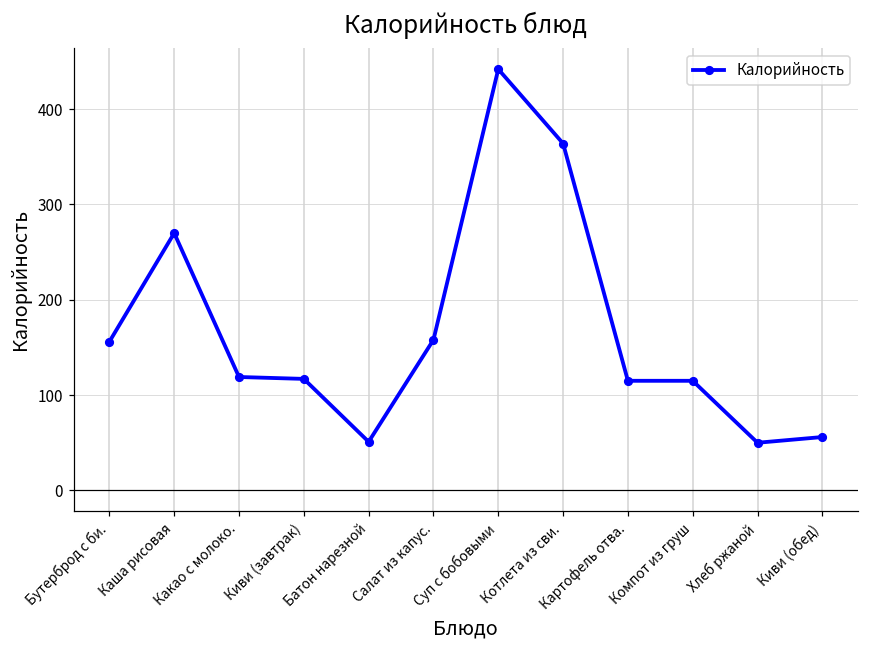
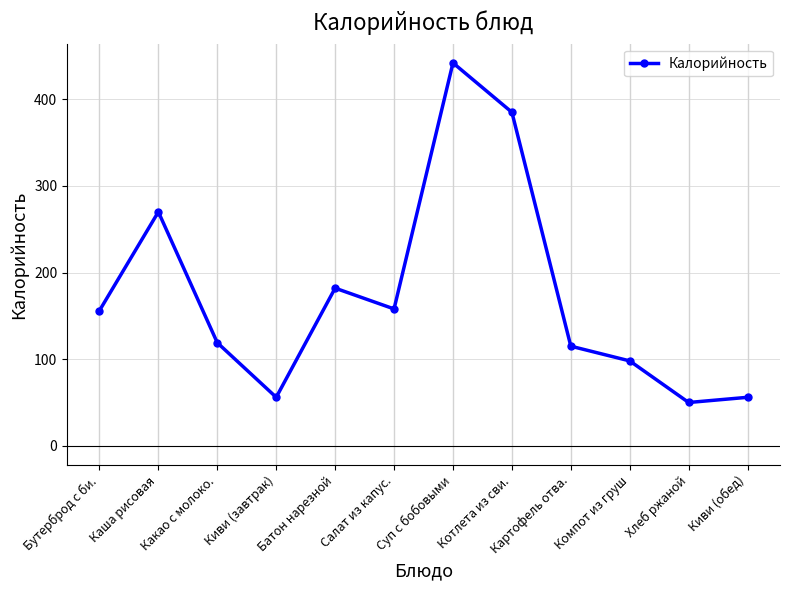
Киви (завтрак): 120 -> 60
Батон нарезной: 50 -> 180
Котлета из сви.: 360 -> 390
Компот из груш: 120 -> 100
